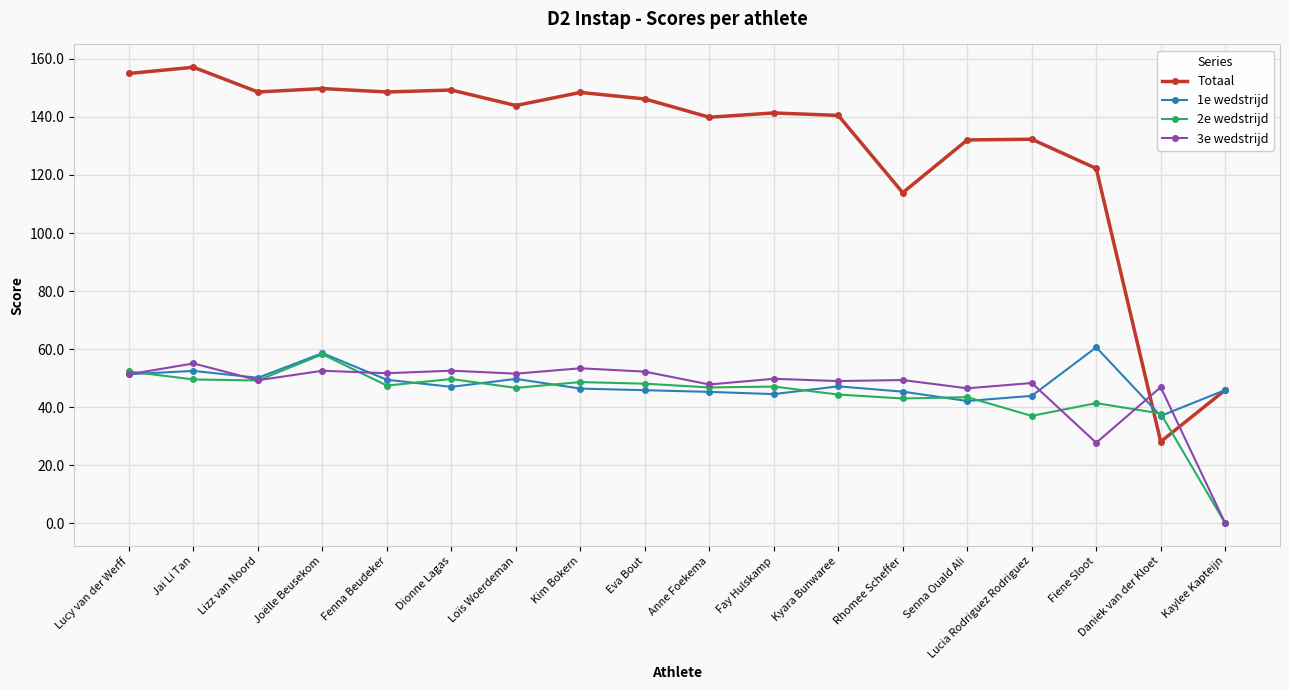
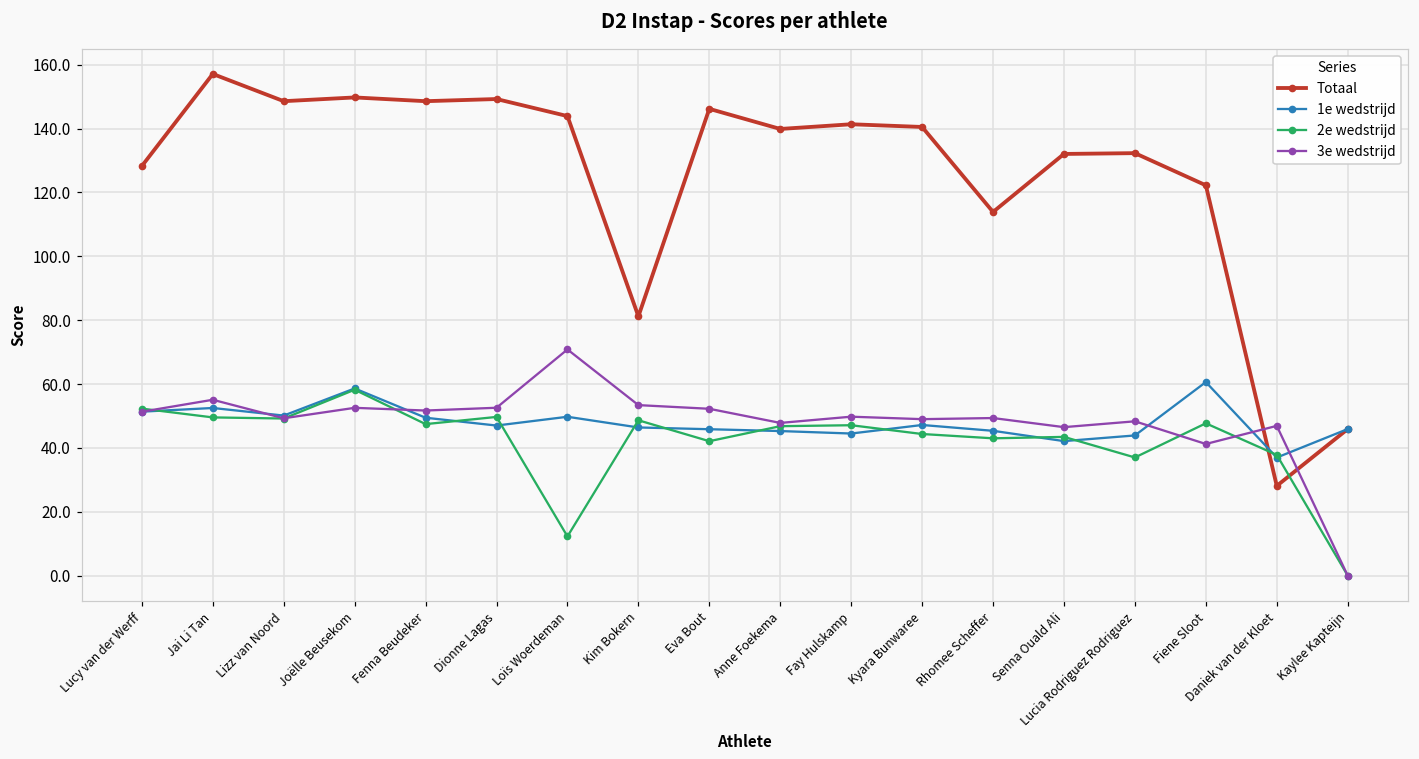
Totaal, Lucy van der Werff: 155 -> 128
2e wedstrijd, Loïs Woerdeman: 47 -> 12
3e wedstrijd, Loïs Woerdeman: 52 -> 71
Totaal, Kim Bokern: 148 -> 81
2e wedstrijd, Eva Bout: 48 -> 42
2e wedstrijd, Fiene Sloot: 41 -> 48
3e wedstrijd, Fiene Sloot: 28 -> 41
